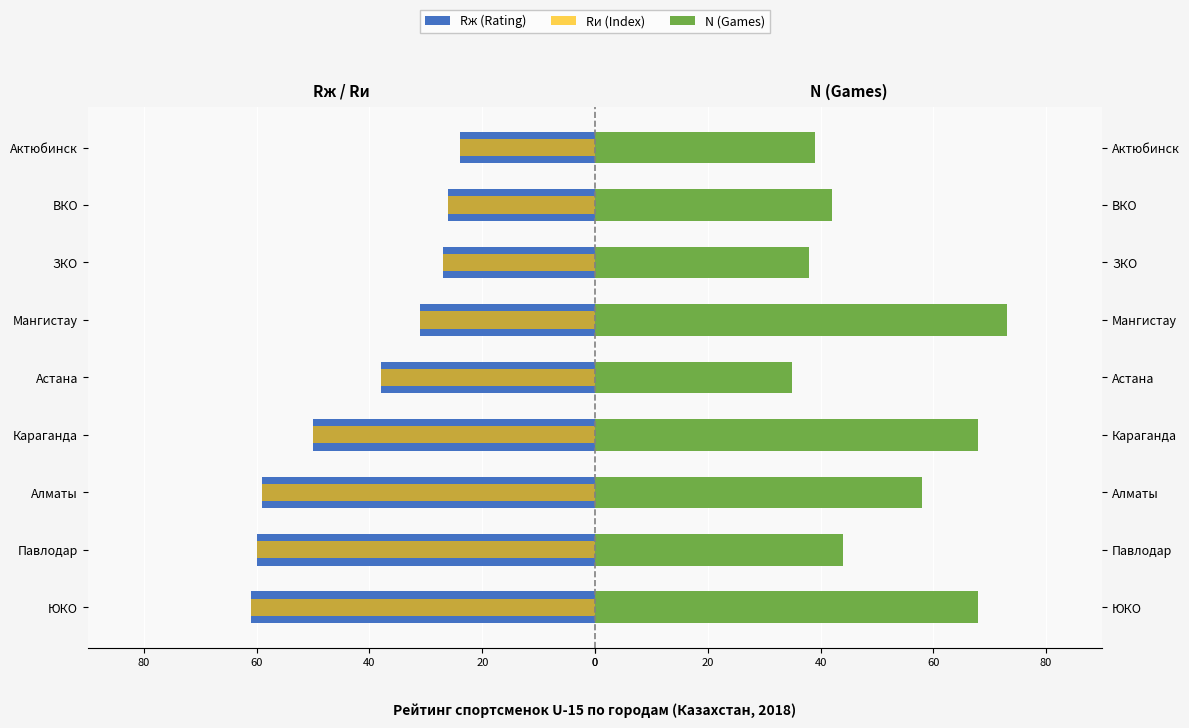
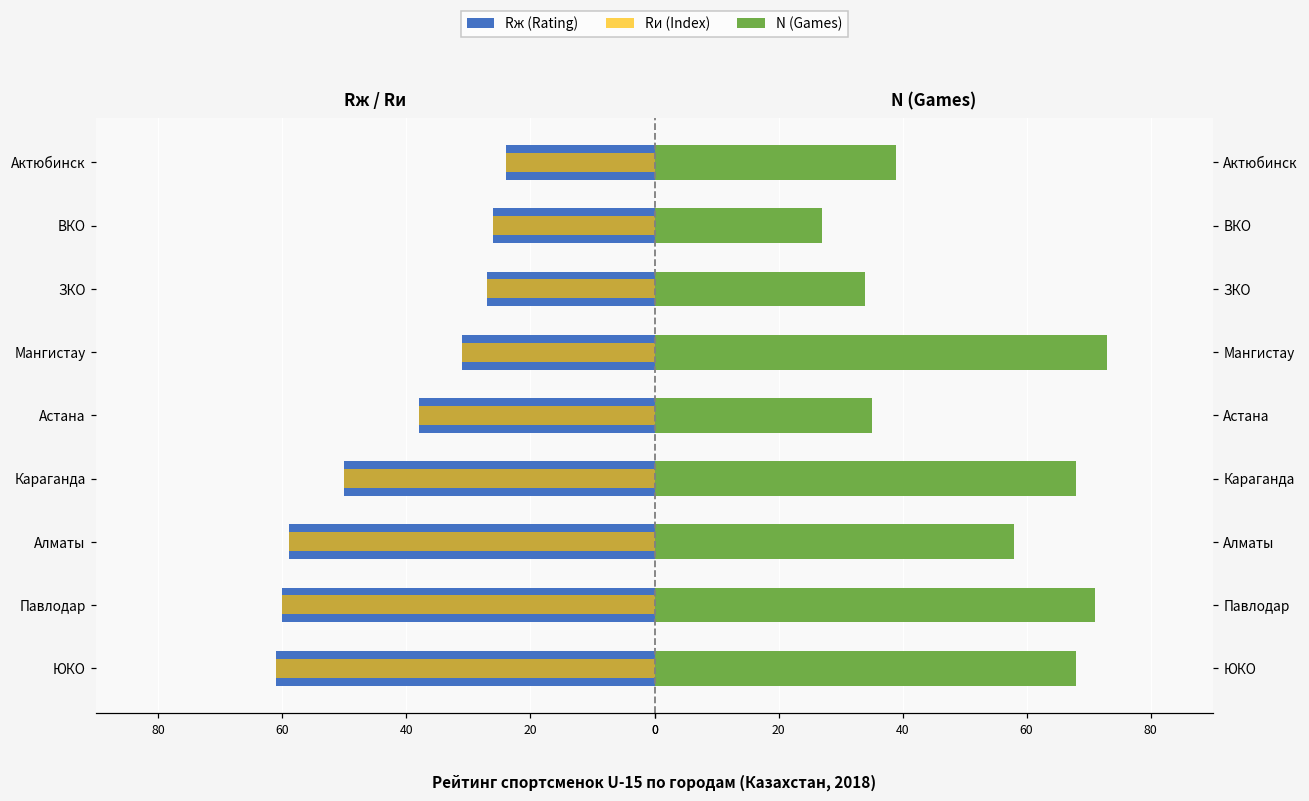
N (Games), ВКО: 42 -> 27
N (Games), ЗКО: 38 -> 34
N (Games), Павлодар: 44 -> 71
